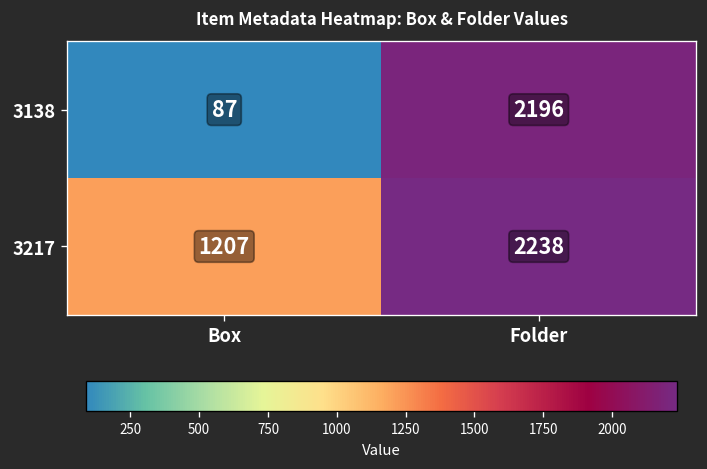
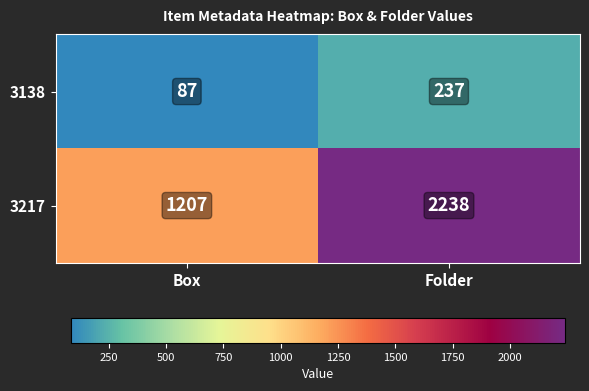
3138, Folder: 2196 -> 237
